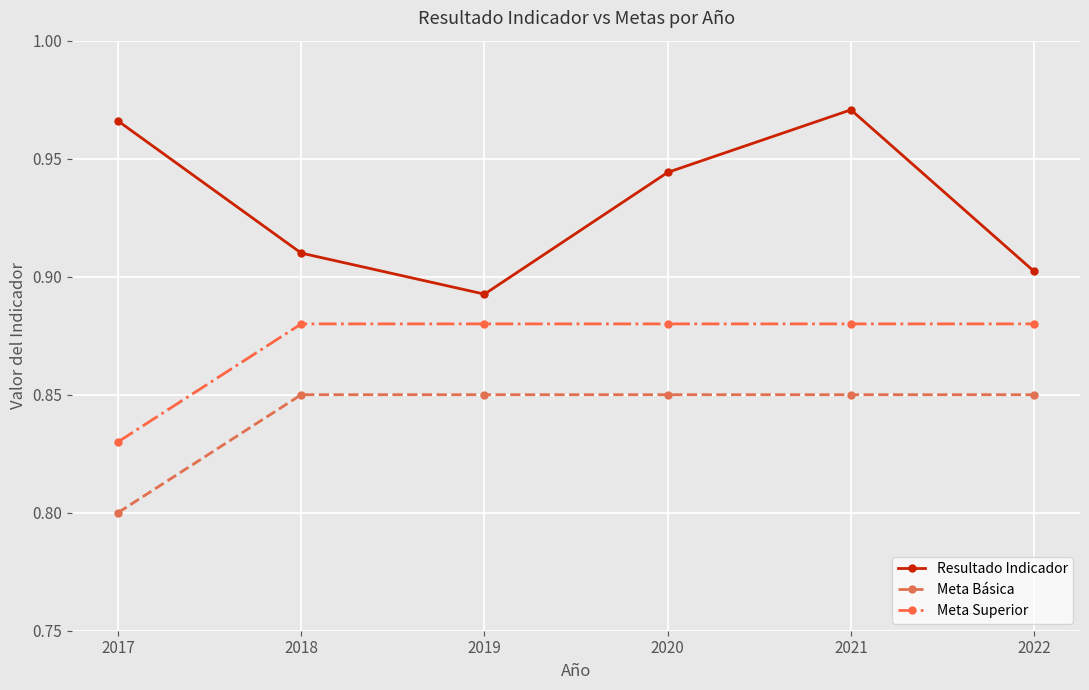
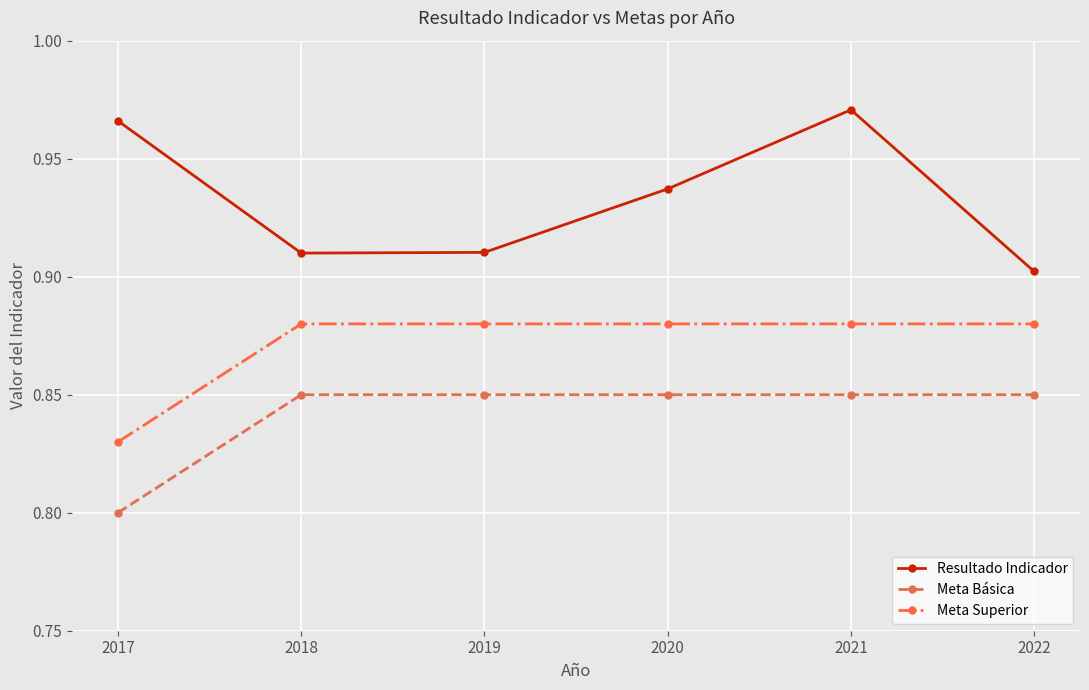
Resultado Indicador, 2019: 0.893 -> 0.910
Resultado Indicador, 2020: 0.944 -> 0.937
